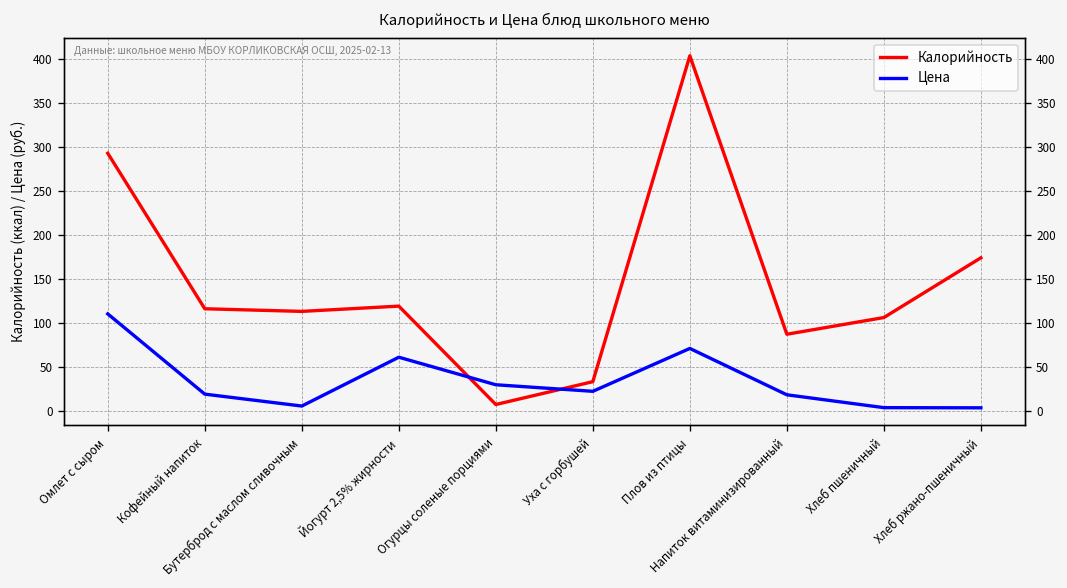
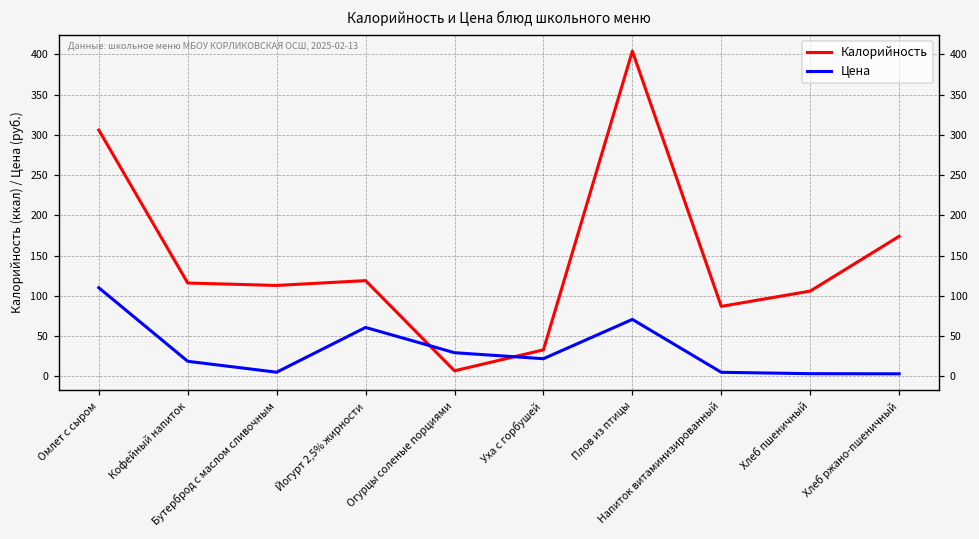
Калорийность, Омлет с сыром: 290 -> 310
Цена, Напиток витаминизированный: 20 -> 10
